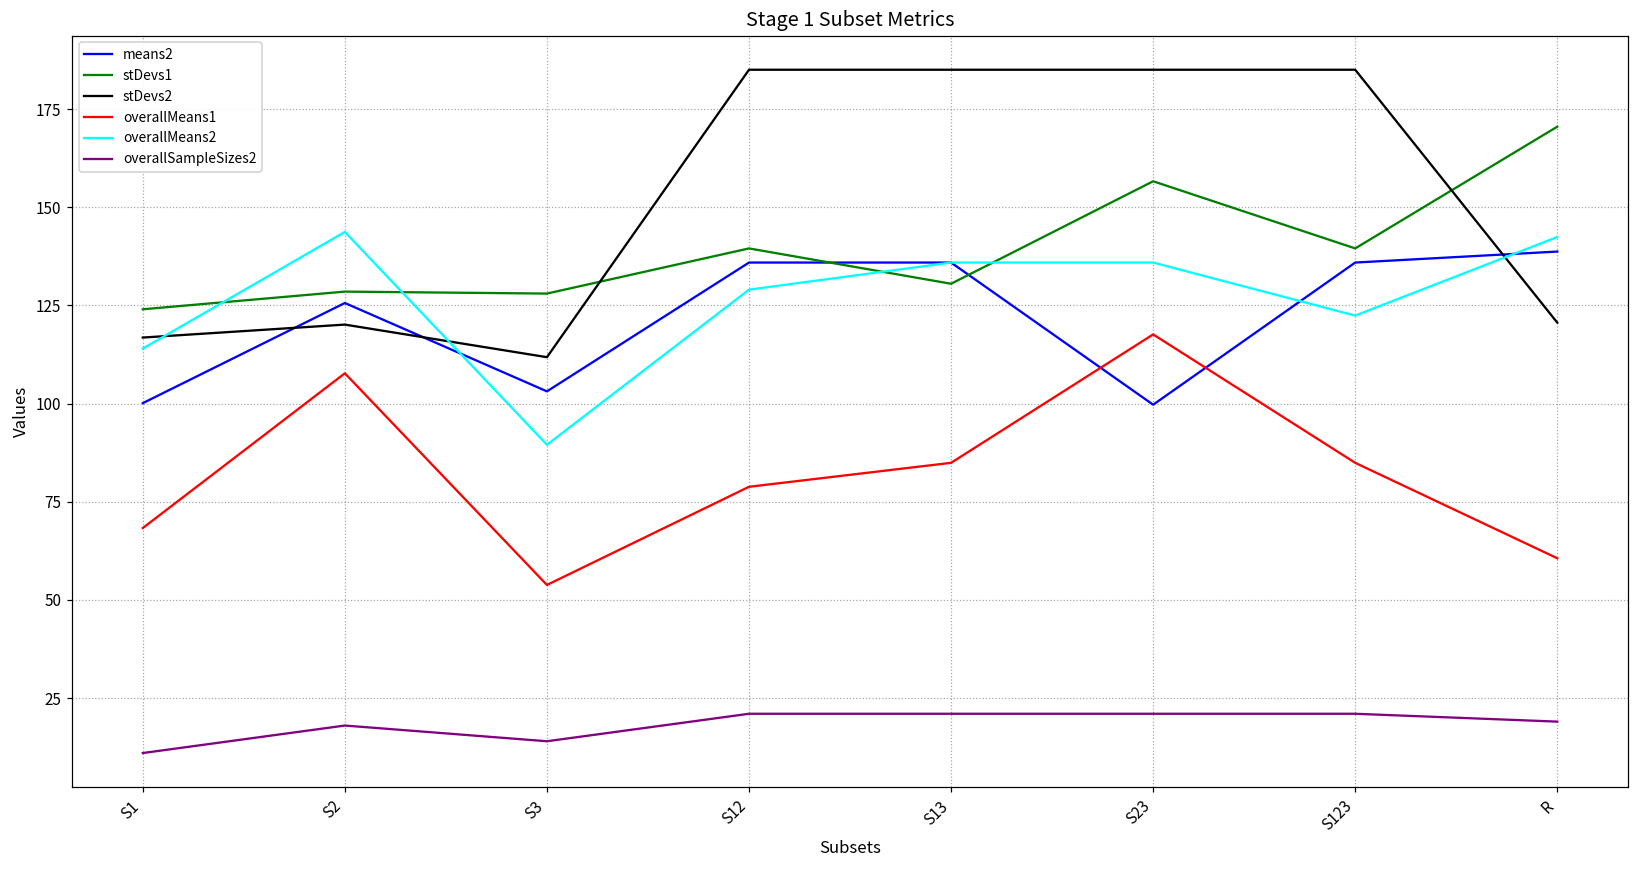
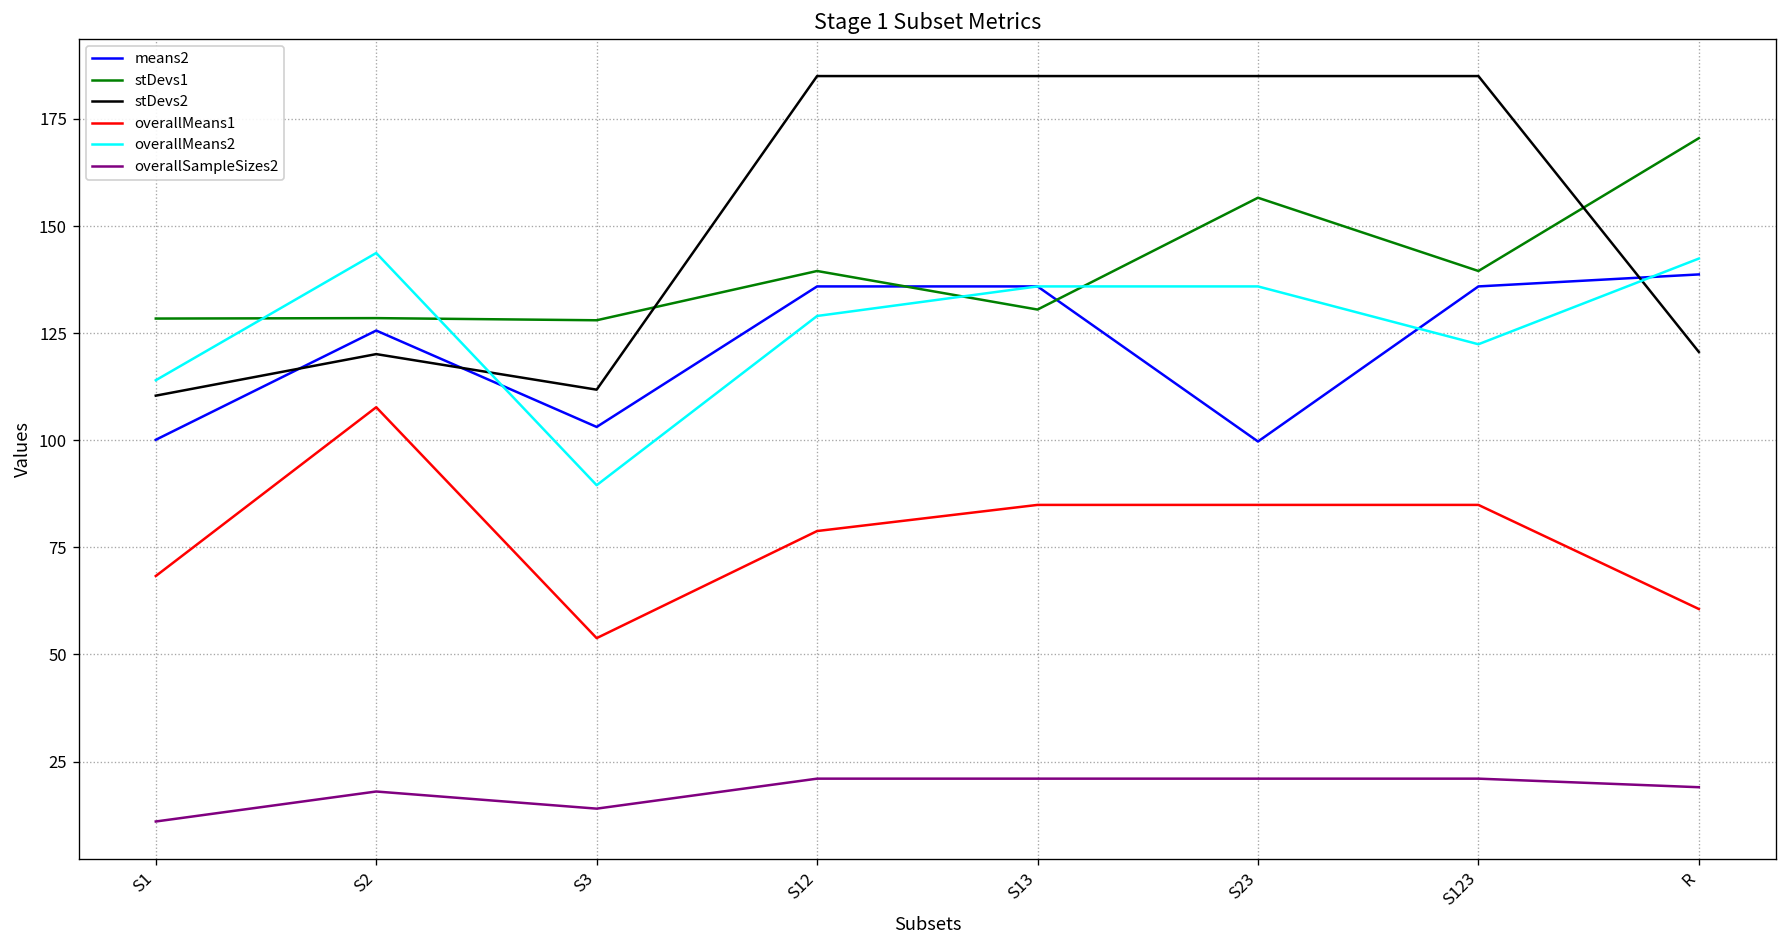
stDevs1, S1: 124 -> 128
stDevs2, S1: 117 -> 110
overallMeans1, S23: 118 -> 85
